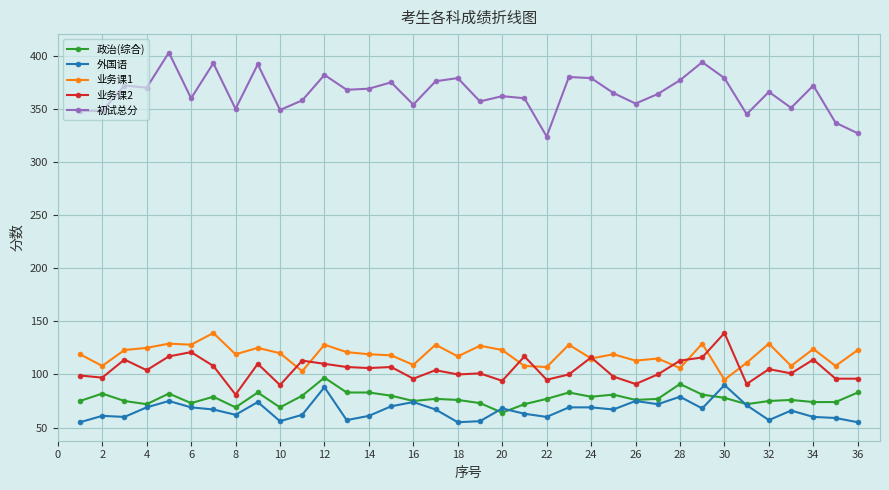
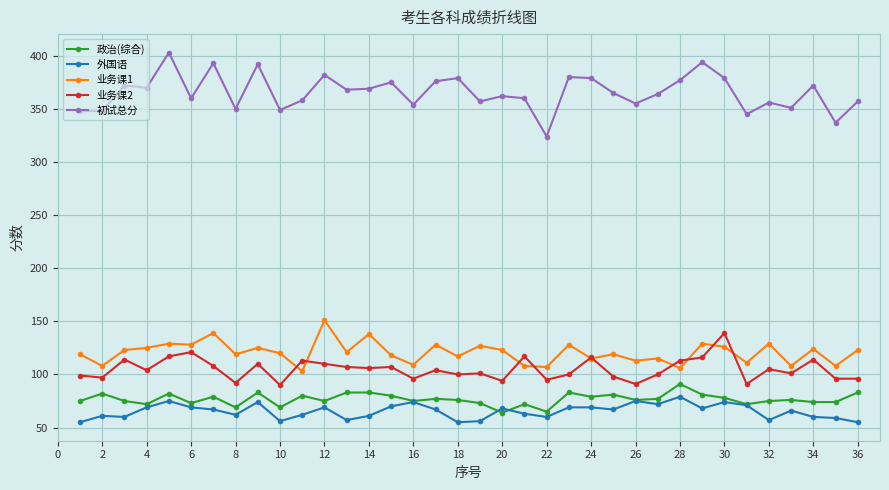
业务课2, 8: 81 -> 92
政治(综合), 12: 97 -> 75
外国语, 12: 88 -> 69
业务课1, 12: 128 -> 151
业务课1, 14: 119 -> 138
政治(综合), 22: 77 -> 65
外国语, 30: 90 -> 74
业务课1, 30: 95 -> 126
初试总分, 32: 366 -> 356
初试总分, 36: 327 -> 357
